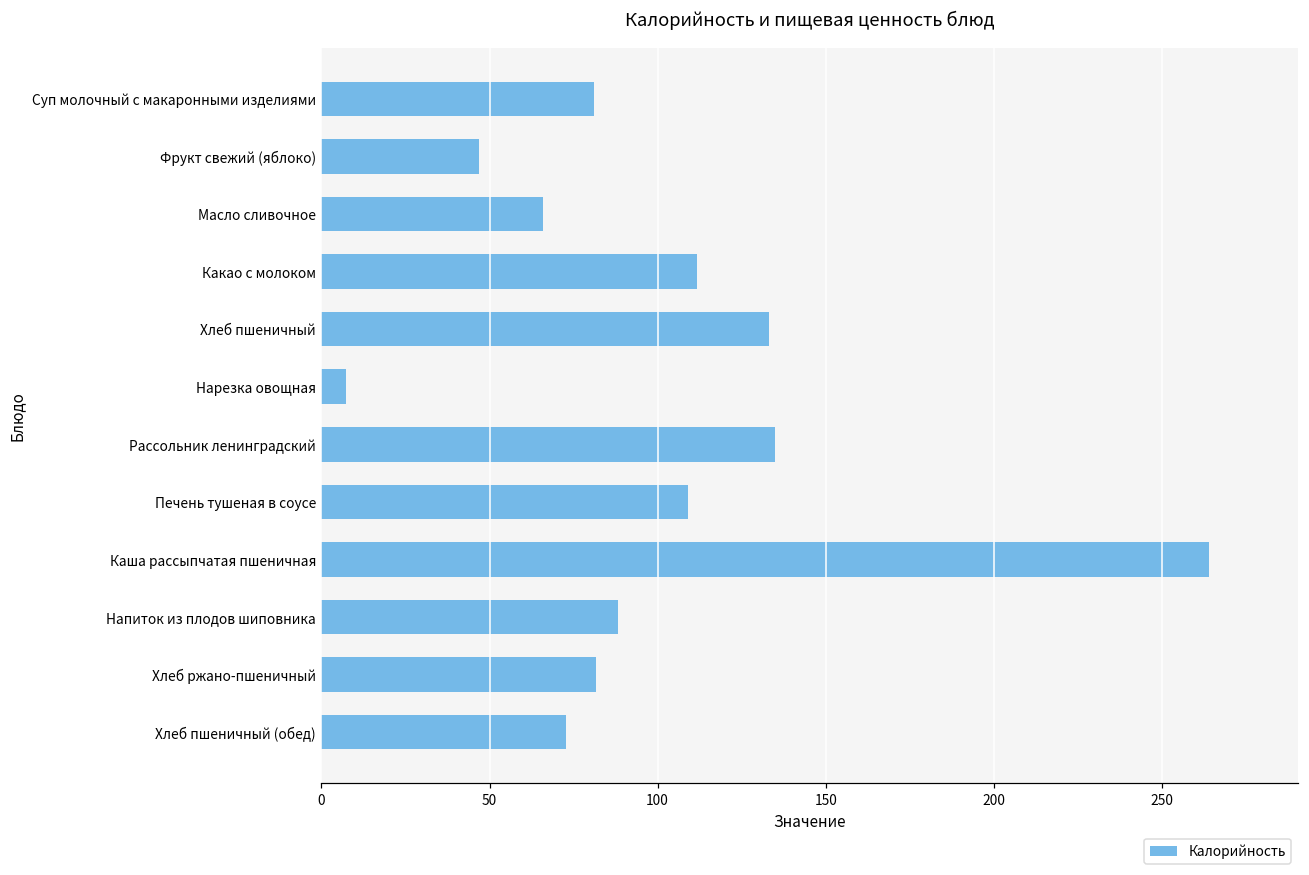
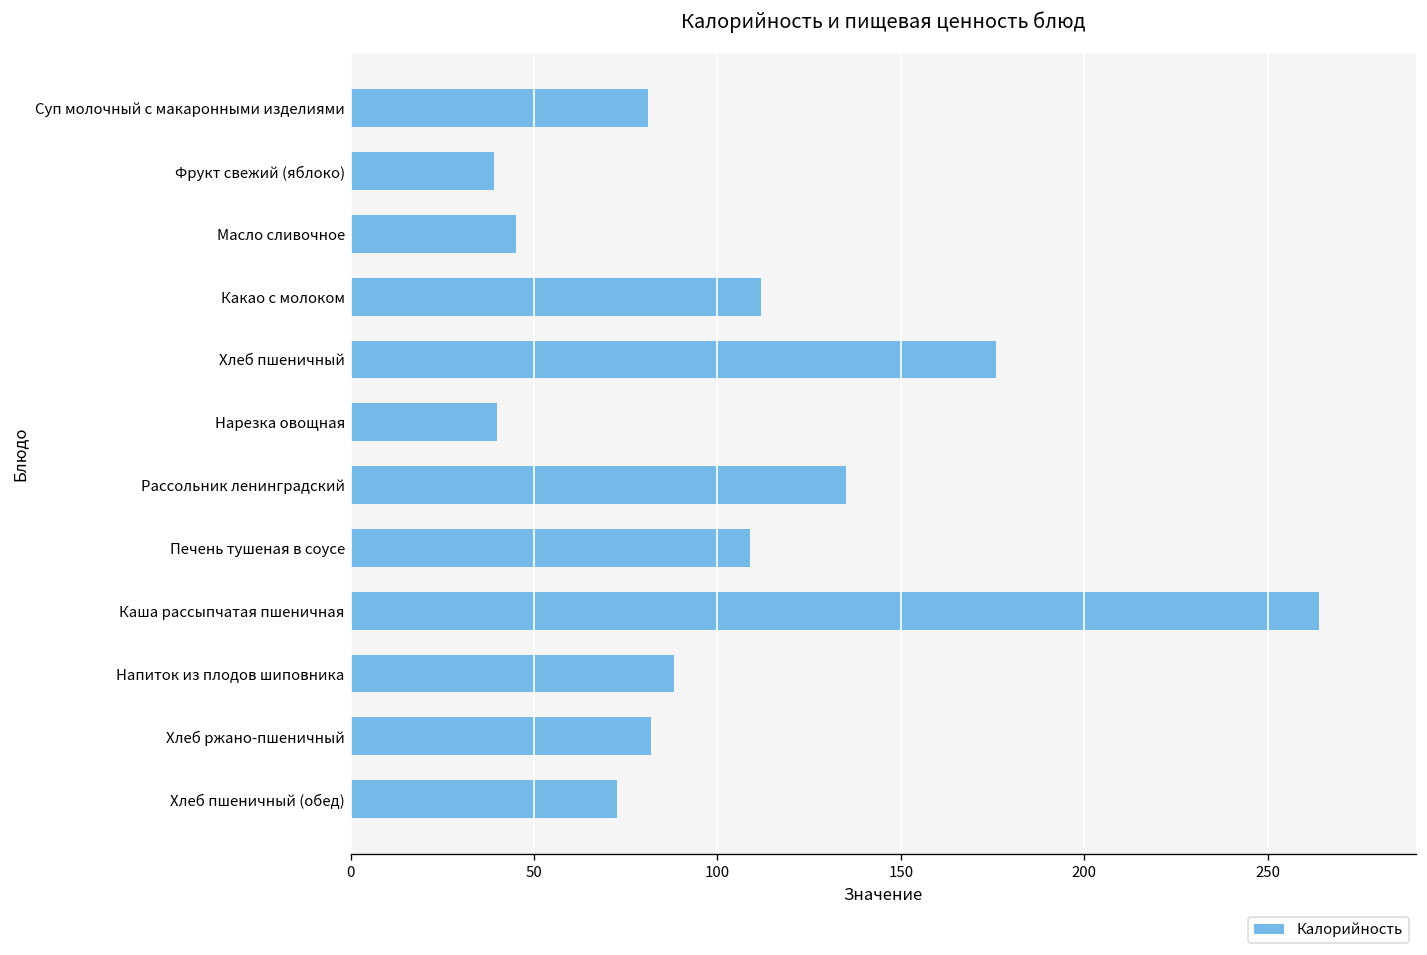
Фрукт свежий (яблоко): 47 -> 39
Масло сливочное: 66 -> 45
Хлеб пшеничный: 133 -> 176
Нарезка овощная: 7 -> 40
